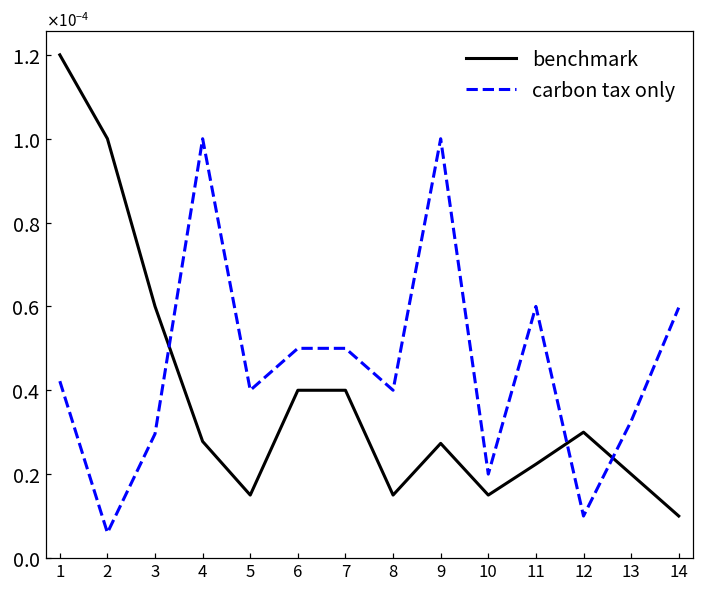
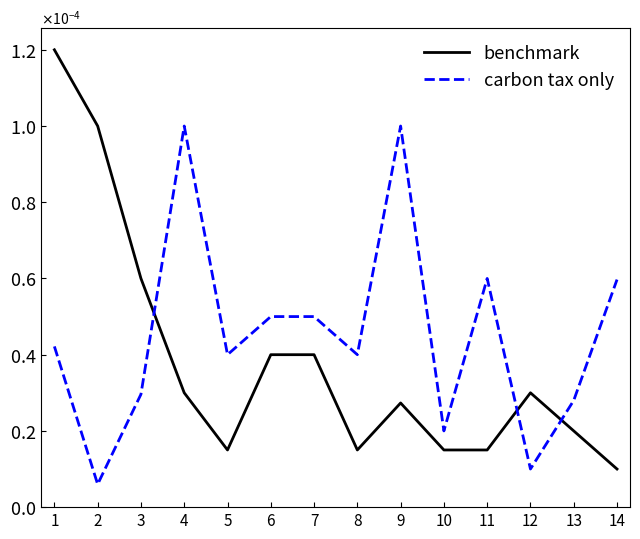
benchmark, 4: 0.000028 -> 0.000030
benchmark, 11: 0.000022 -> 0.000015
carbon tax only, 13: 0.000033 -> 0.000028
